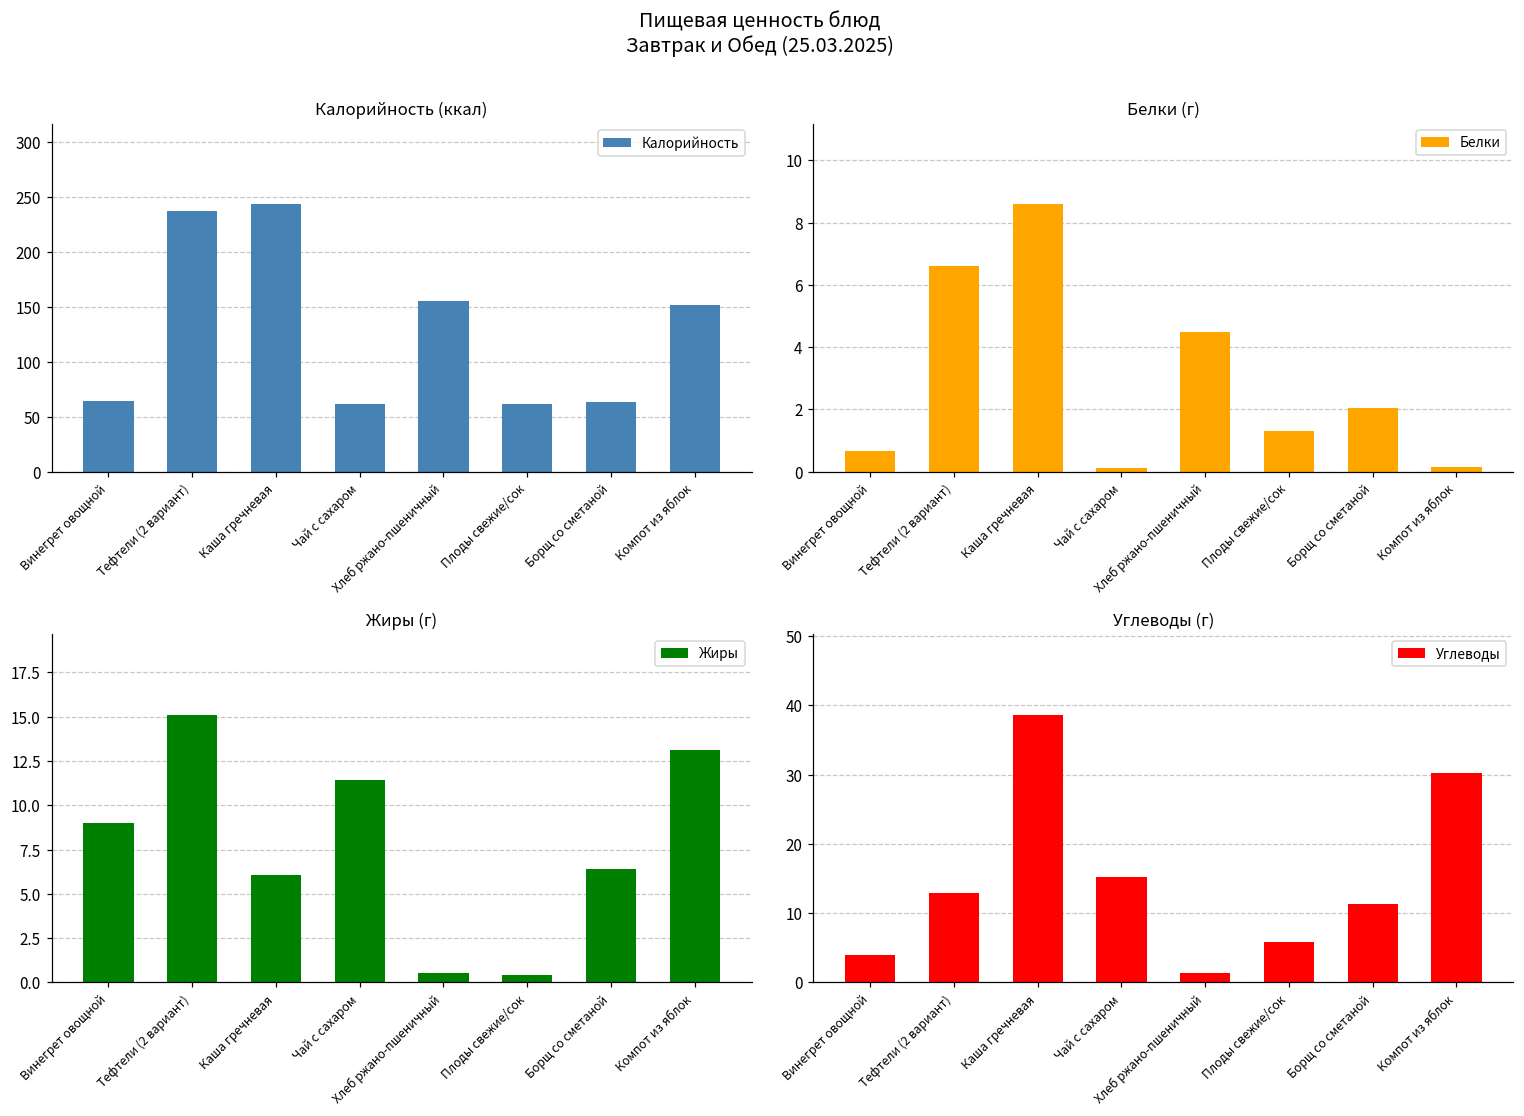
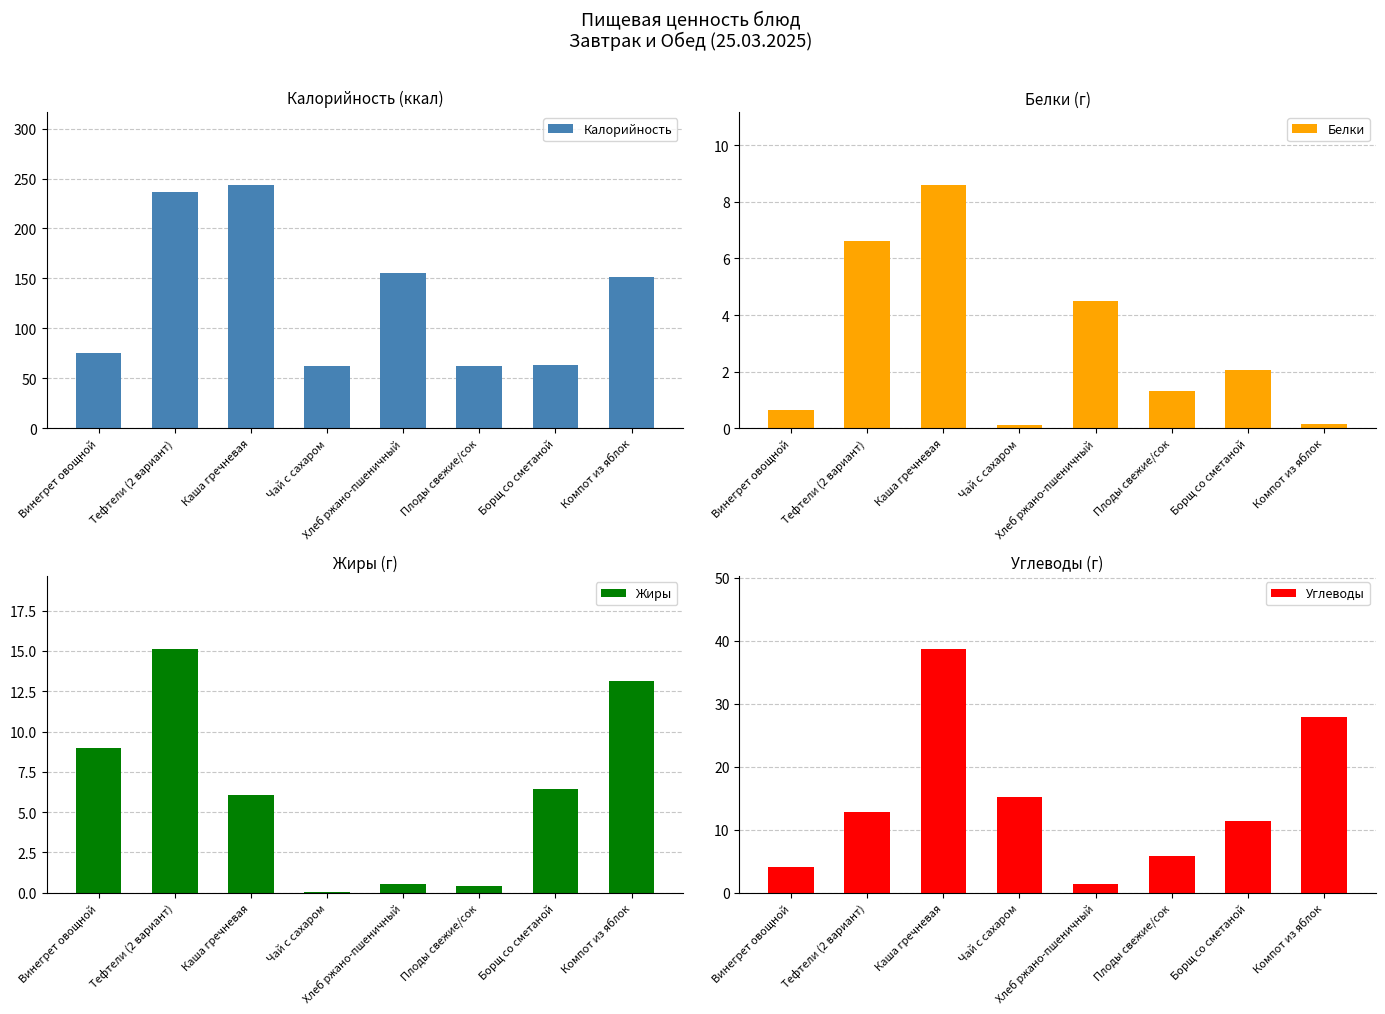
Калорийность (ккал), Винегрет овощной: 60 -> 80
Жиры (г), Чай с сахаром: 11.4 -> 0.0
Углеводы (г), Компот из яблок: 30 -> 28
